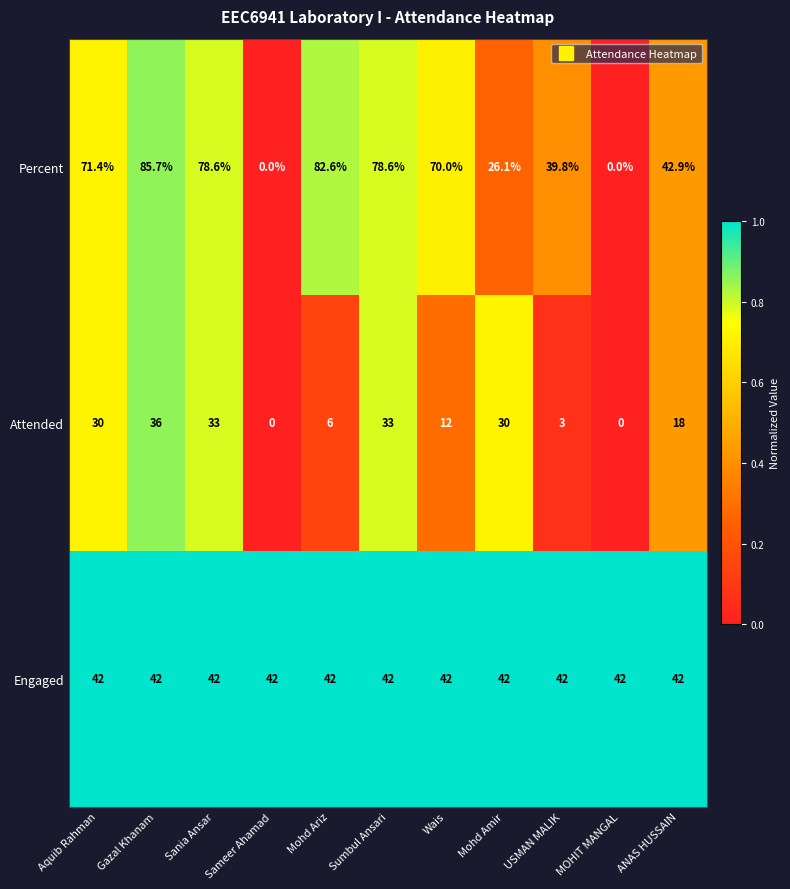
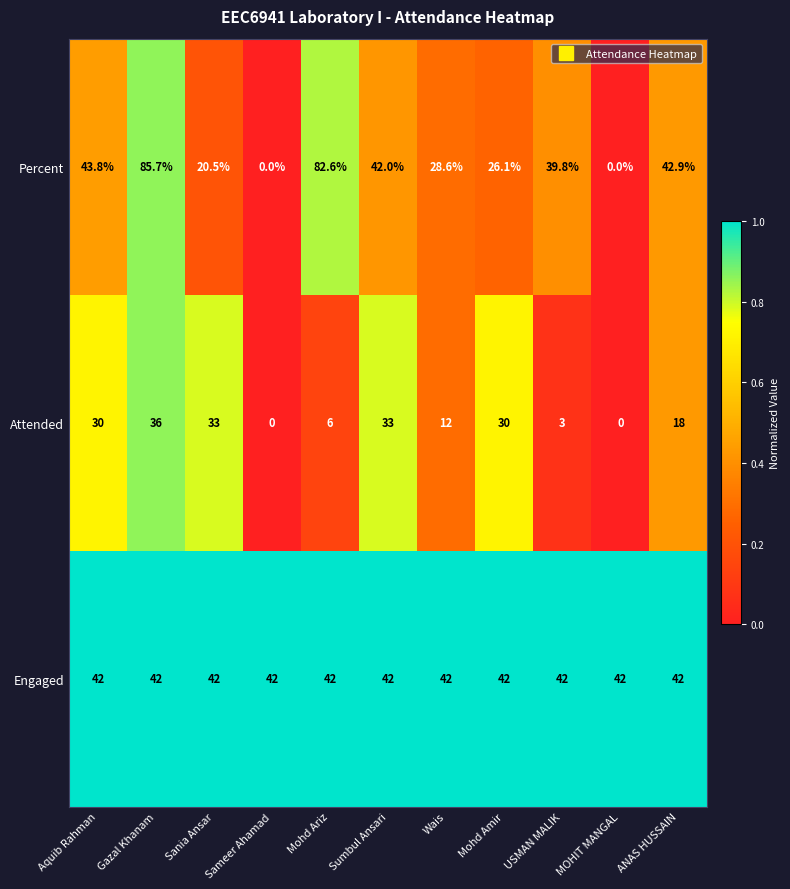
Percent, Aquib Rahman: 71.4% -> 43.8%
Percent, Sania Ansar: 78.6% -> 20.5%
Percent, Sumbul Ansari: 78.6% -> 42.0%
Percent, Wais: 70.0% -> 28.6%
